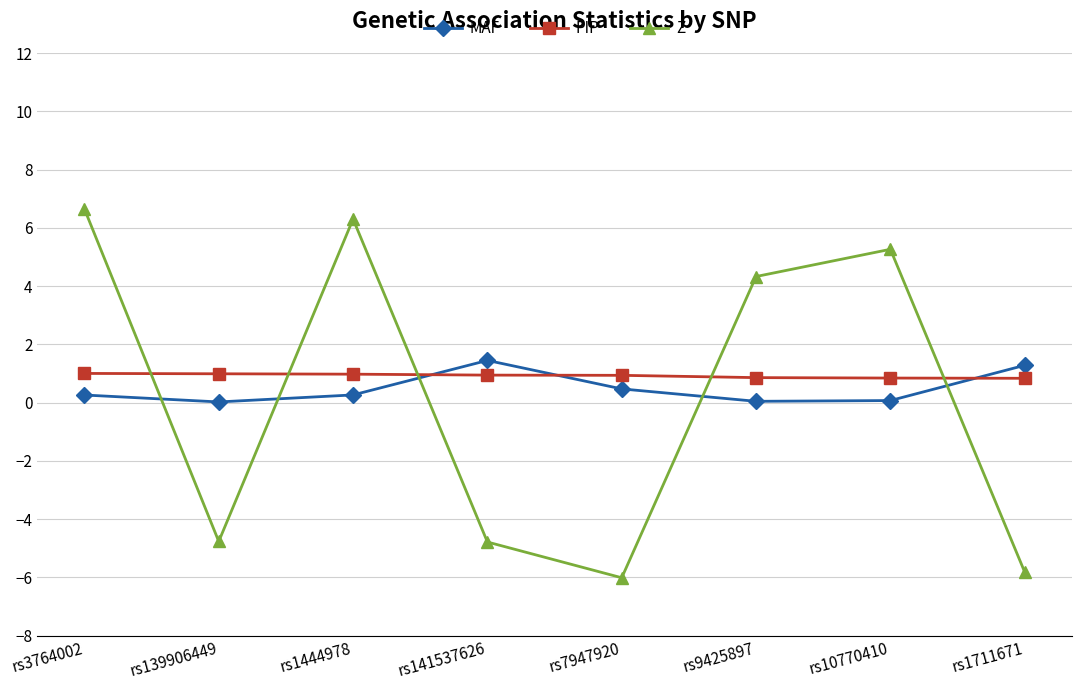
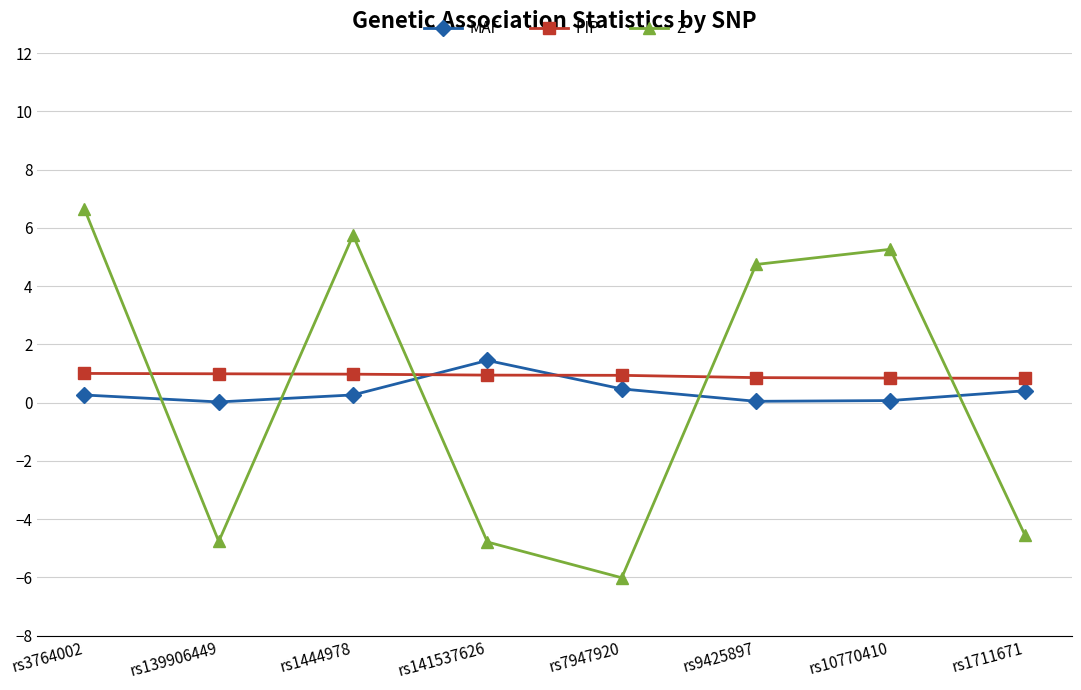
Z, rs1444978: 6.3 -> 5.7
Z, rs9425897: 4.3 -> 4.7
MAF, rs1711671: 1.3 -> 0.4
Z, rs1711671: -5.8 -> -4.5
